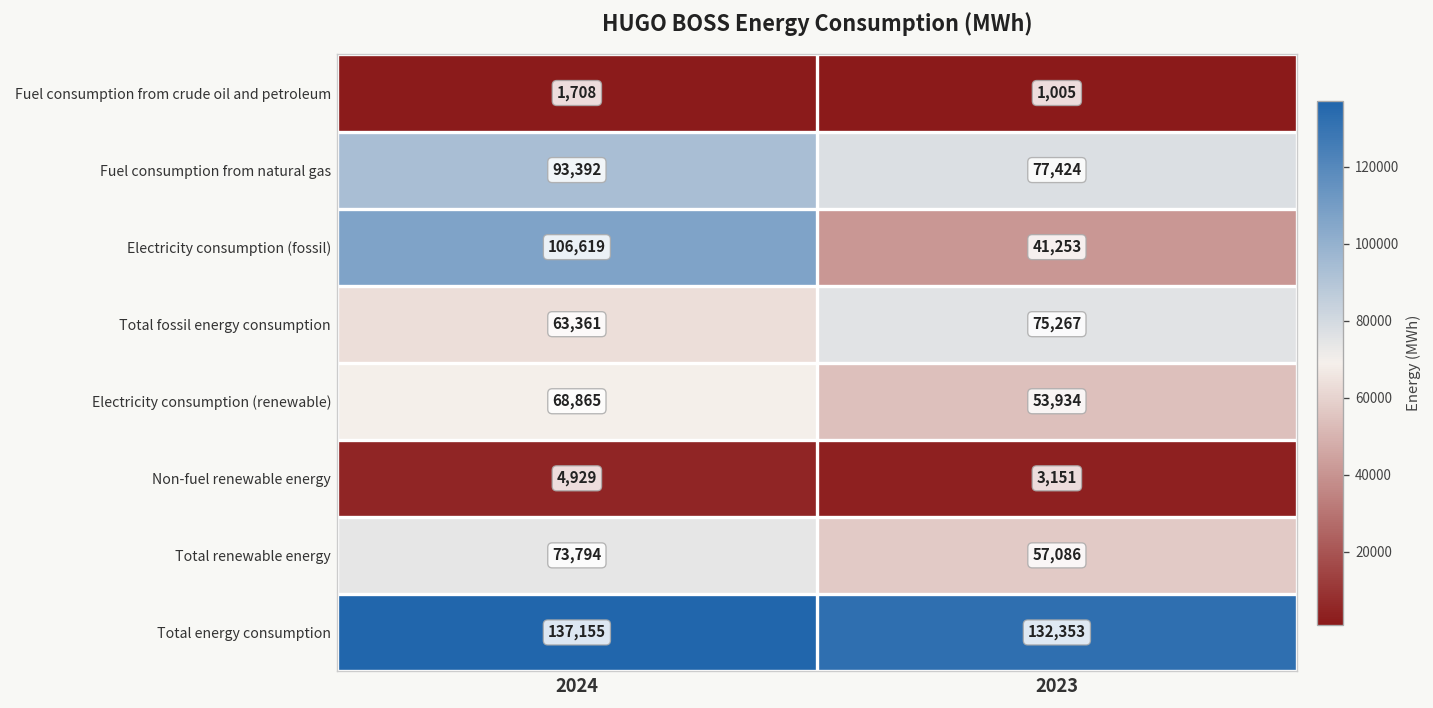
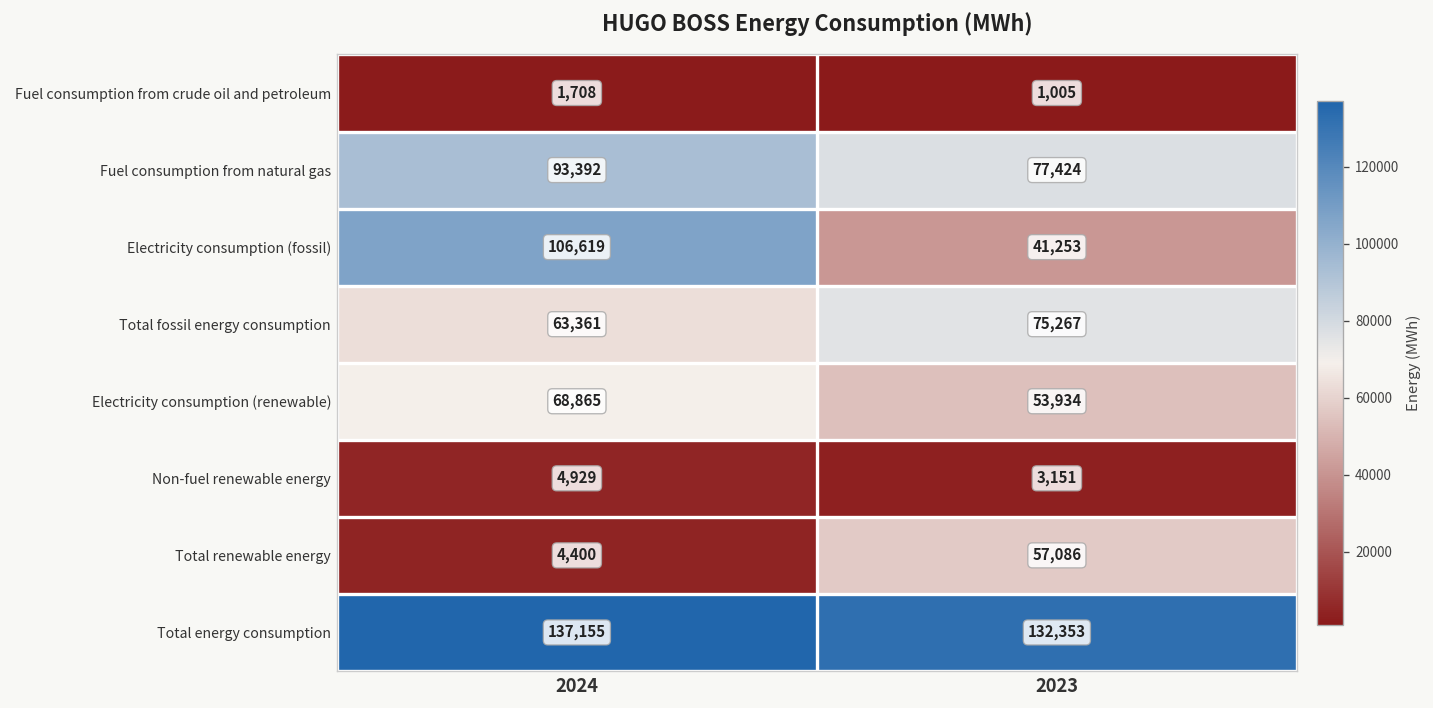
Total renewable energy, 2024: 73,794 -> 4,400
